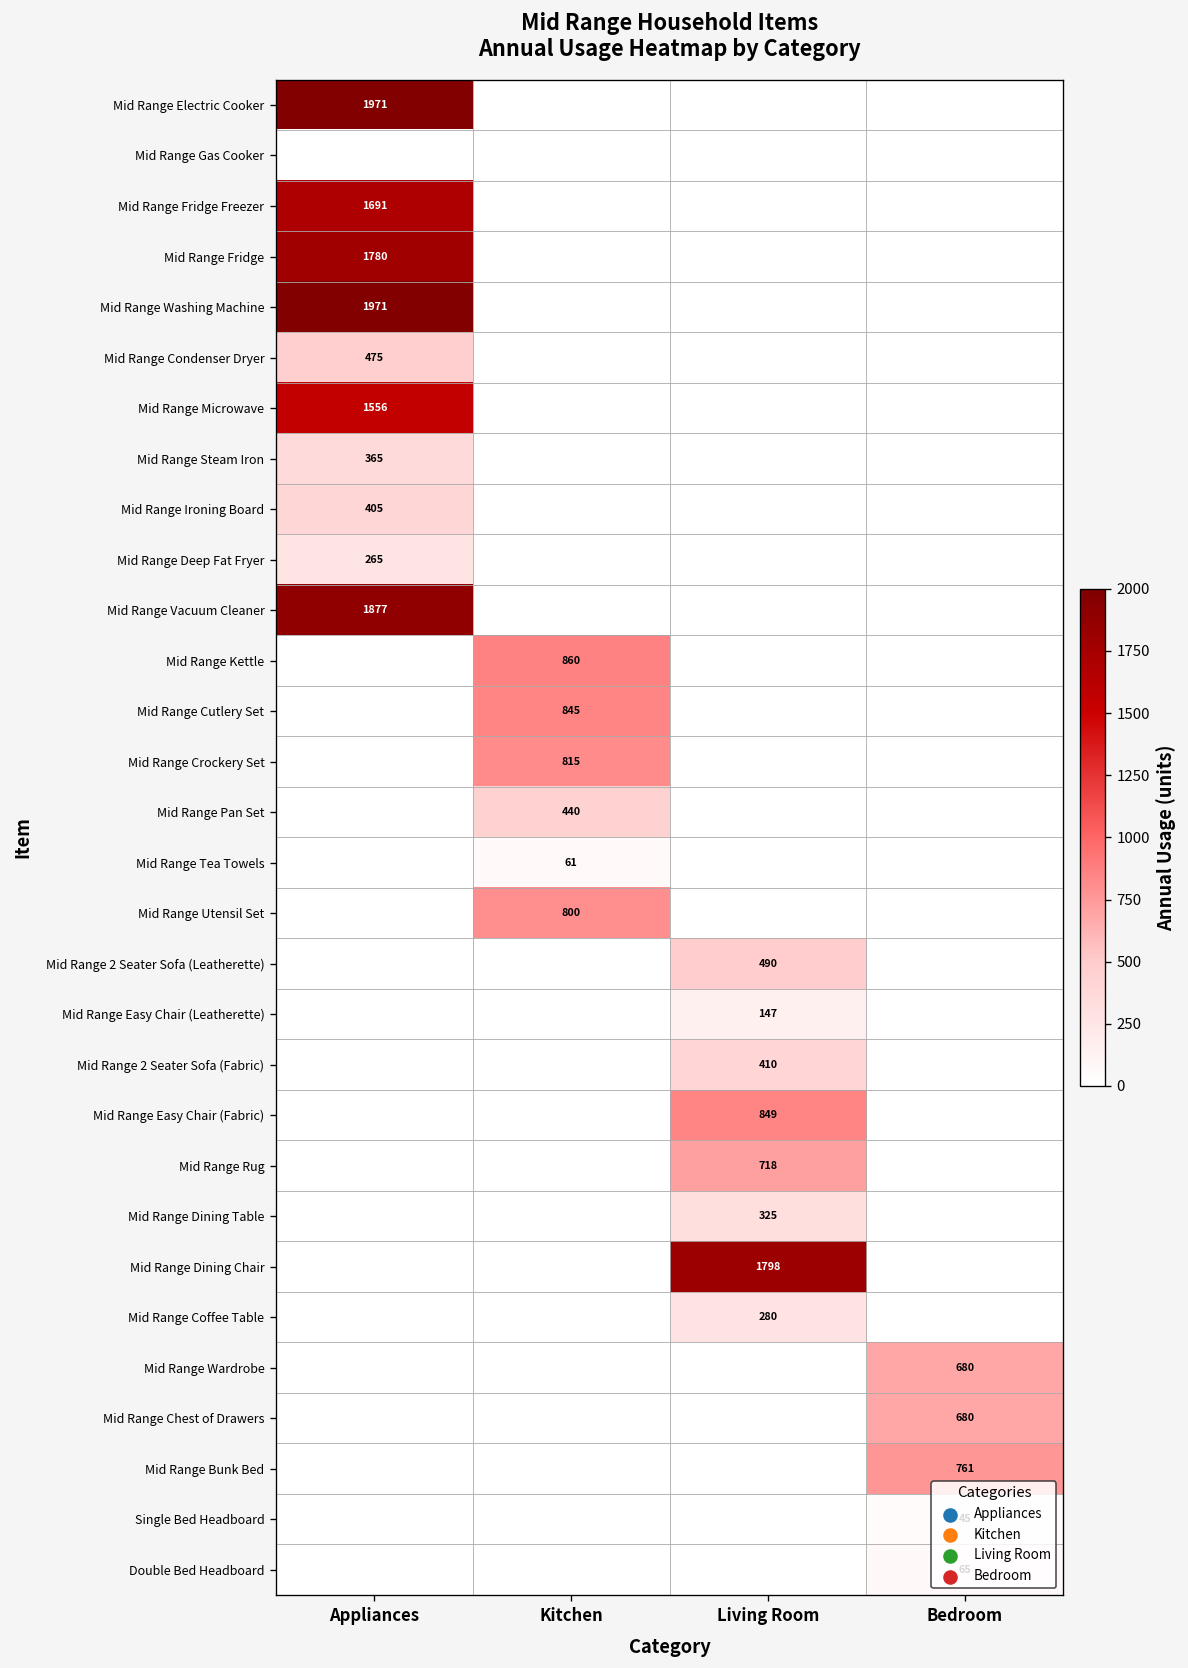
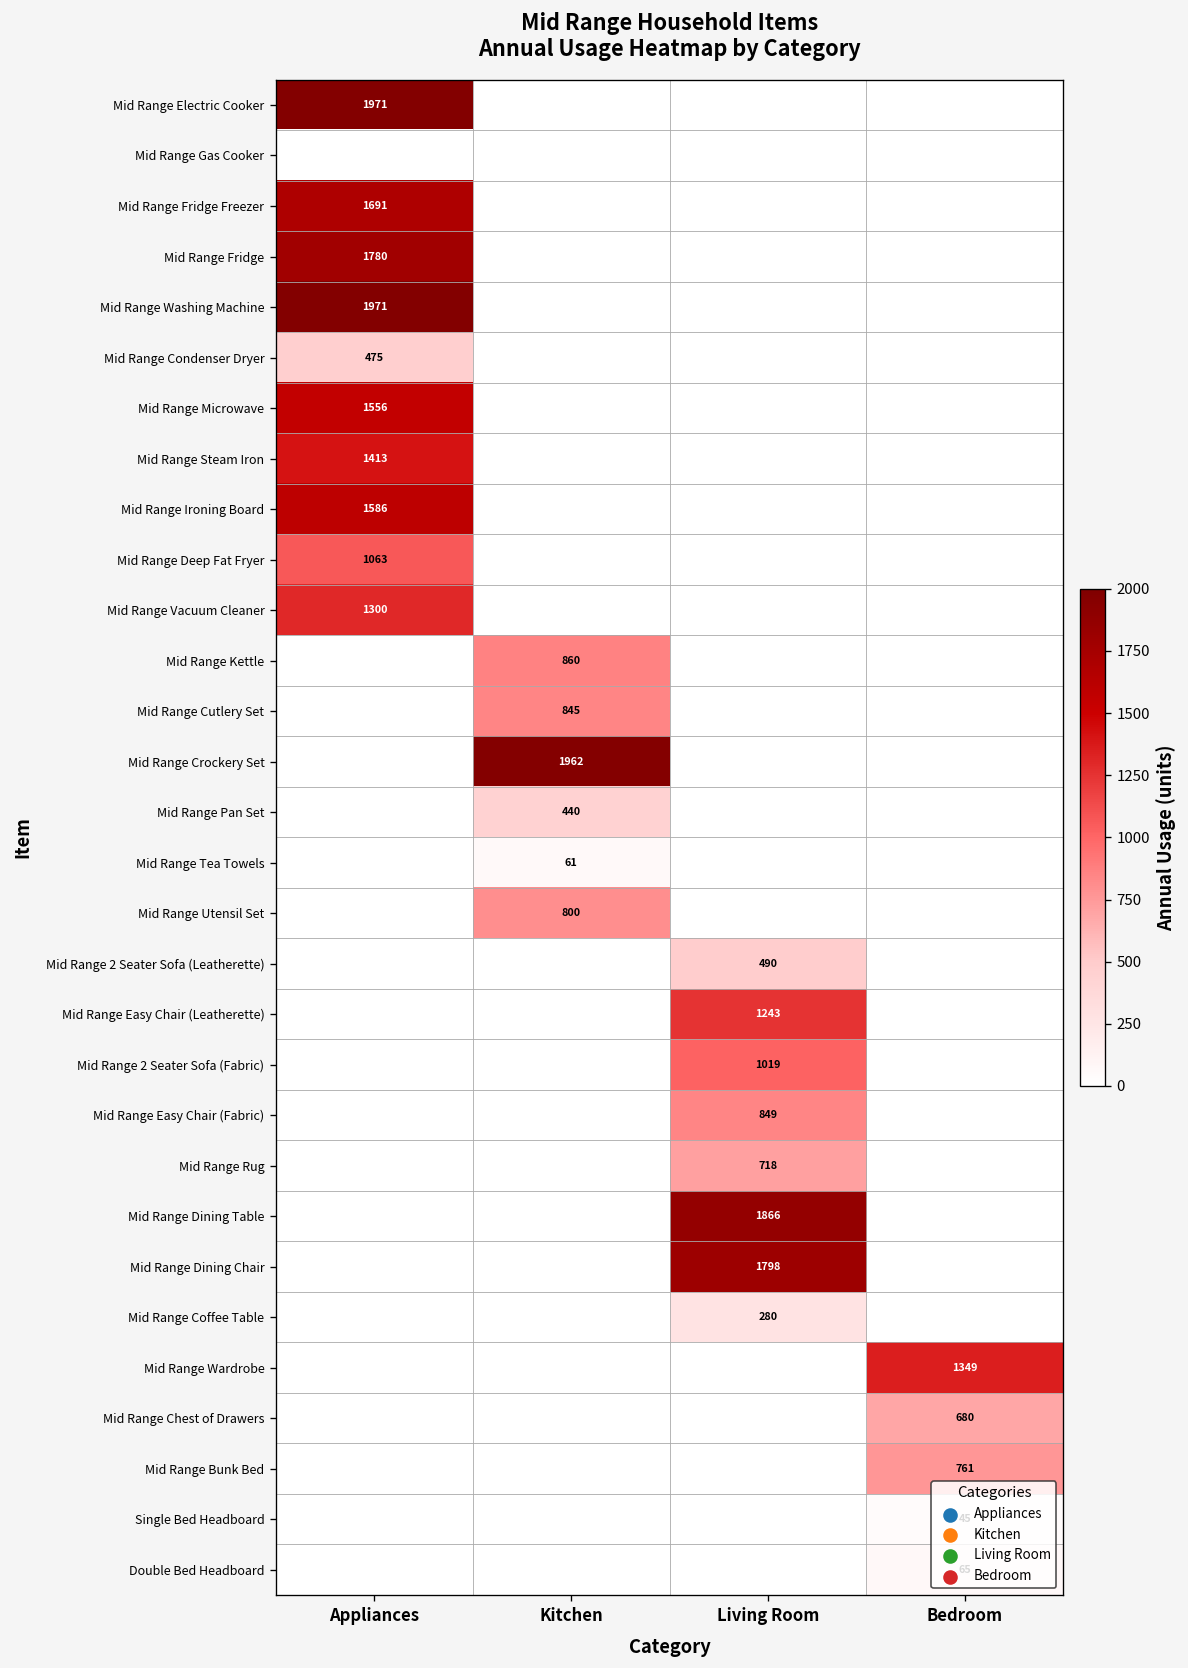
Mid Range Steam Iron, Appliances: 365 -> 1413
Mid Range Ironing Board, Appliances: 405 -> 1586
Mid Range Deep Fat Fryer, Appliances: 265 -> 1063
Mid Range Vacuum Cleaner, Appliances: 1877 -> 1300
Mid Range Crockery Set, Kitchen: 815 -> 1962
Mid Range Easy Chair (Leatherette), Living Room: 147 -> 1243
Mid Range 2 Seater Sofa (Fabric), Living Room: 410 -> 1019
Mid Range Dining Table, Living Room: 325 -> 1866
Mid Range Wardrobe, Bedroom: 680 -> 1349
